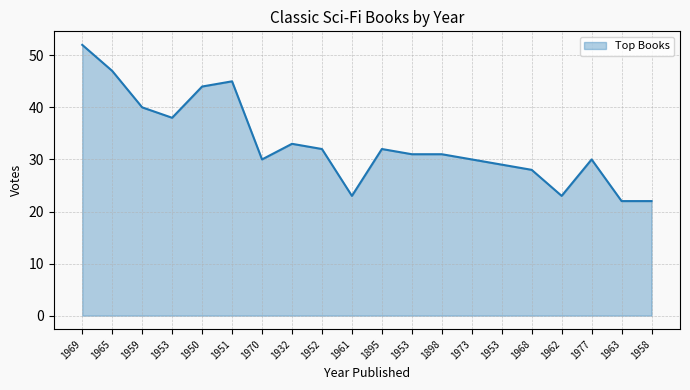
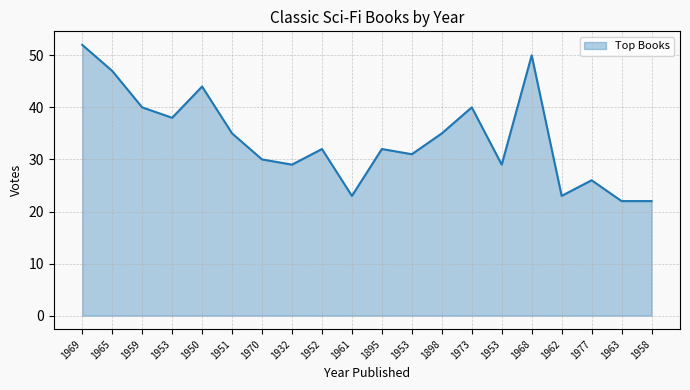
1951: 45 -> 35
1932: 33 -> 29
1898: 31 -> 35
1973: 30 -> 40
1968: 28 -> 50
1977: 30 -> 26
